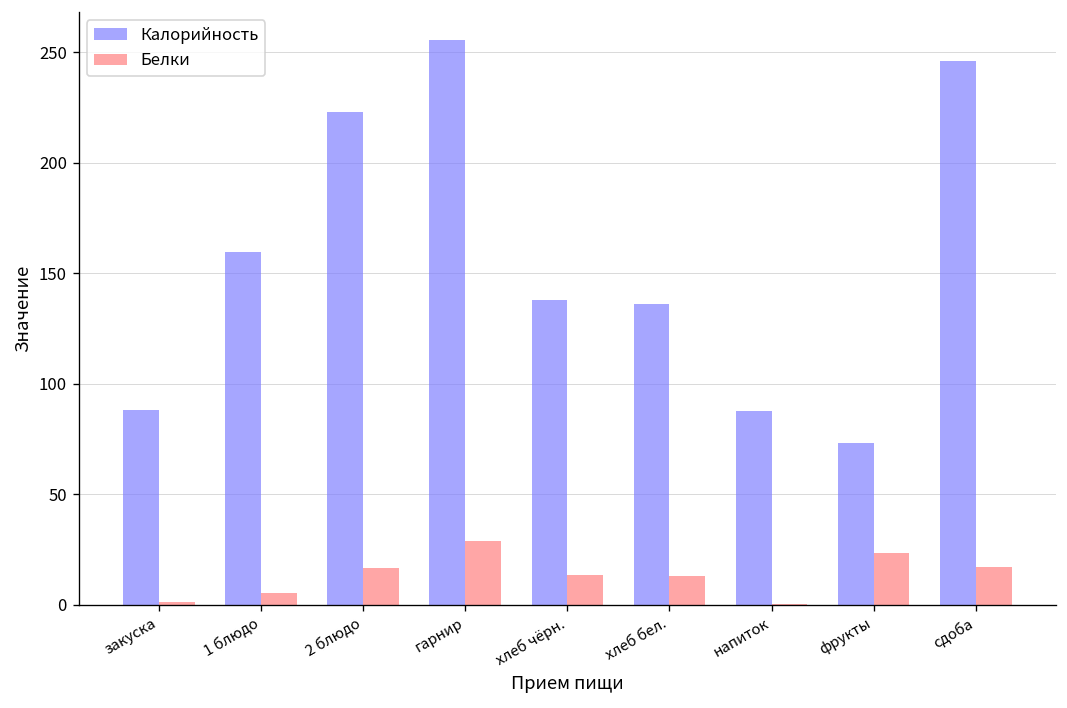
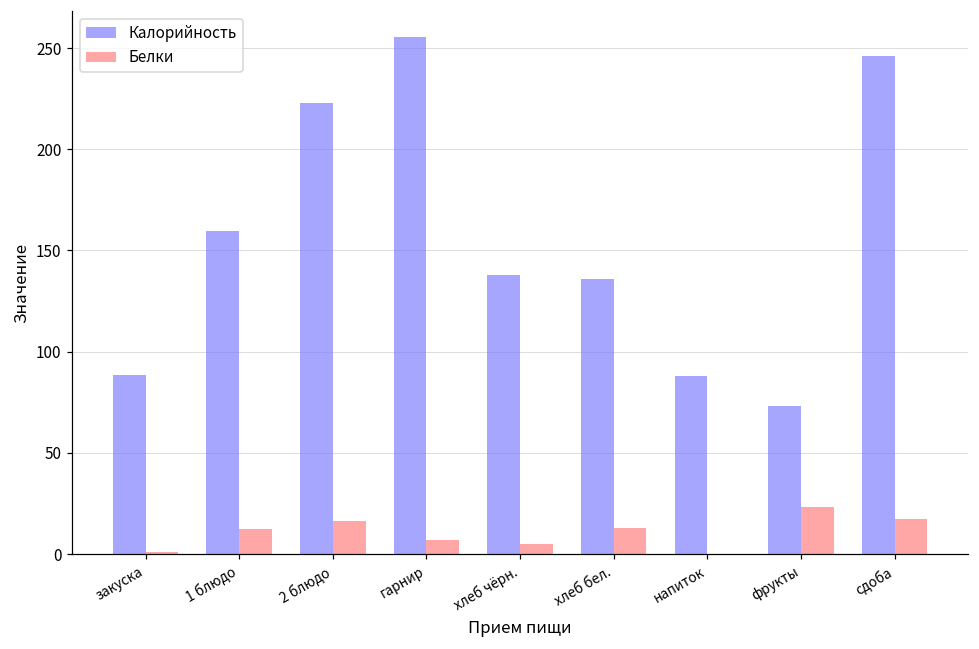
Белки, 1 блюдо: 5 -> 12
Белки, гарнир: 29 -> 7
Белки, хлеб чёрн.: 13 -> 5
